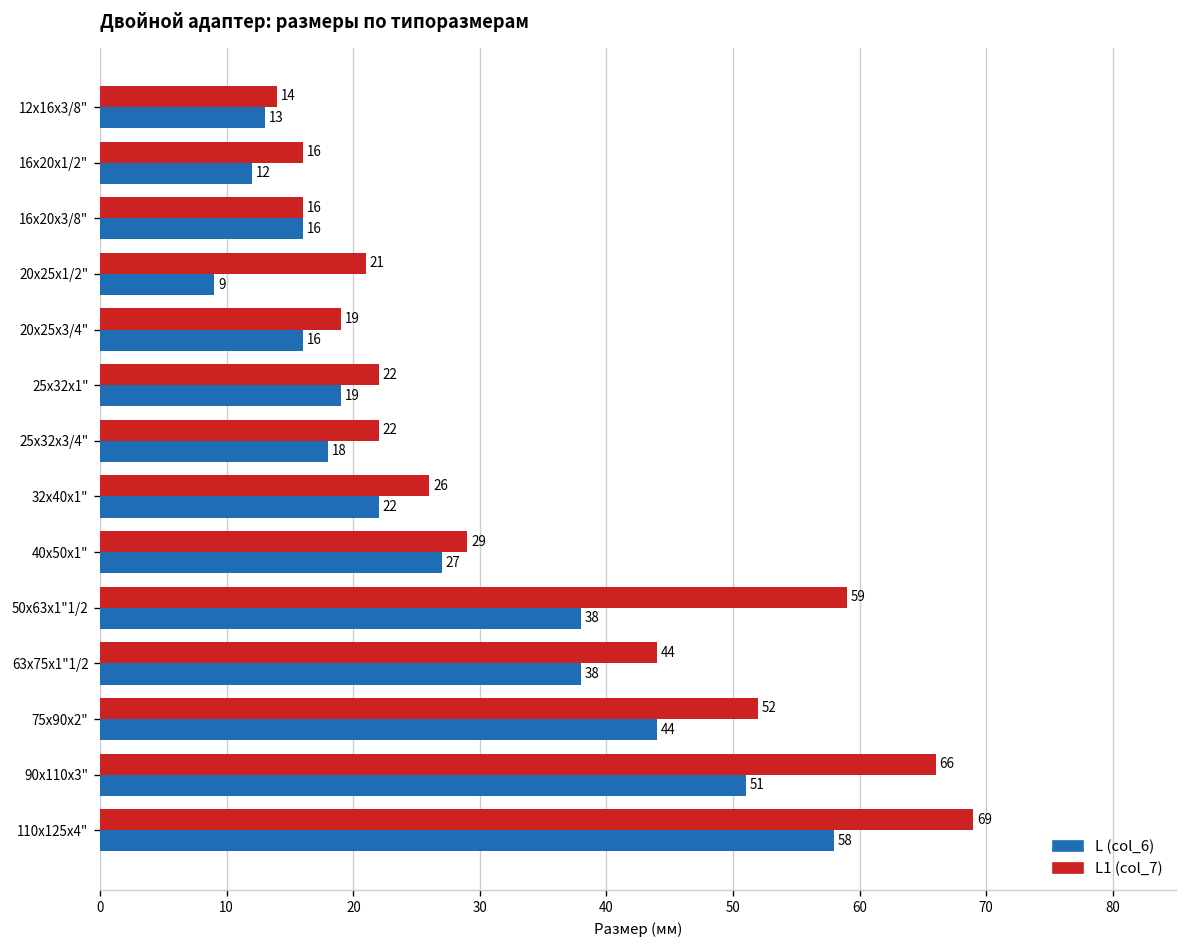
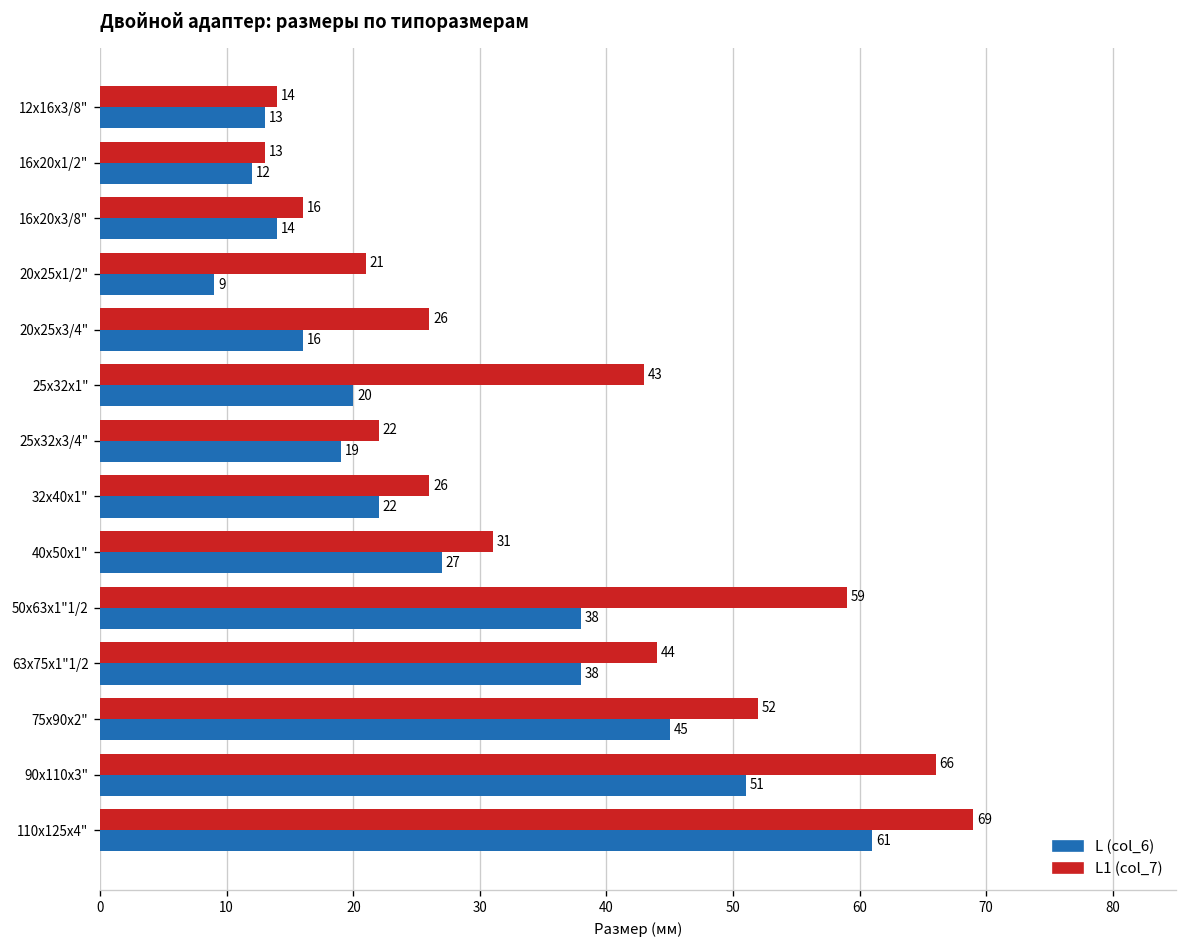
L1 (col_7), 16x20x1/2": 16 -> 13
L (col_6), 16x20x3/8": 16 -> 14
L1 (col_7), 20x25x3/4": 19 -> 26
L1 (col_7), 25x32x1": 22 -> 43
L (col_6), 25x32x1": 19 -> 20
L (col_6), 25x32x3/4": 18 -> 19
L1 (col_7), 40x50x1": 29 -> 31
L (col_6), 75x90x2": 44 -> 45
L (col_6), 110x125x4": 58 -> 61
